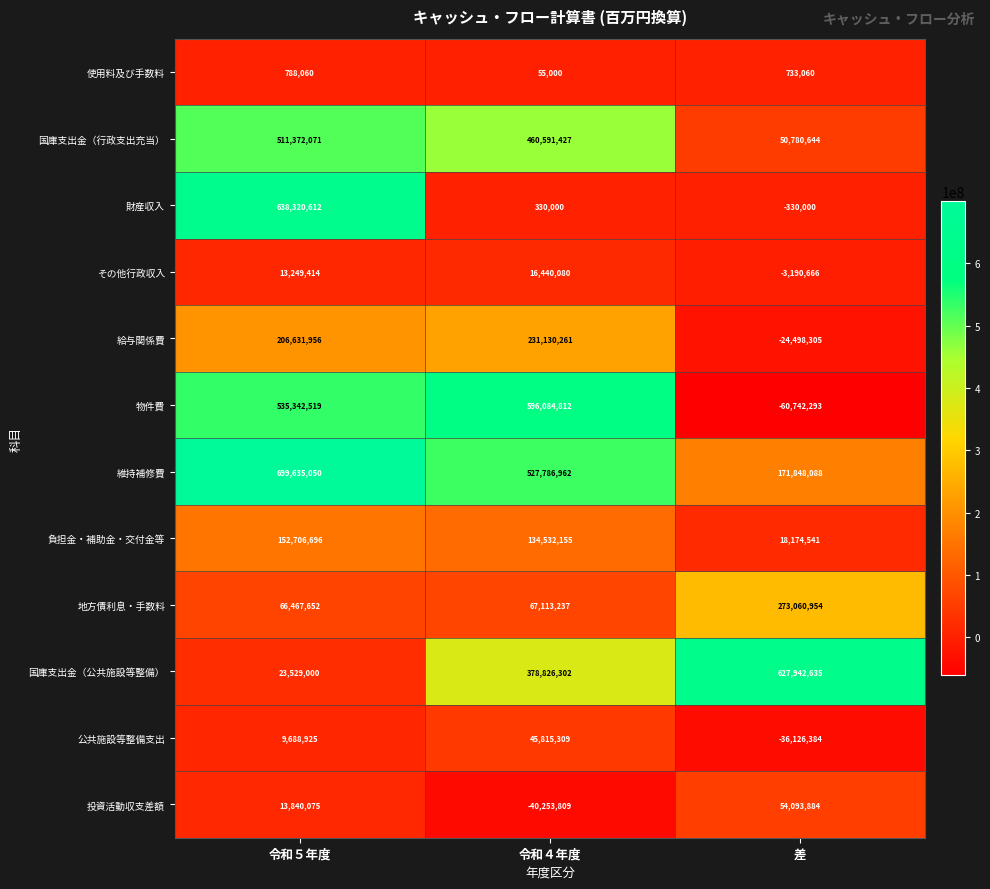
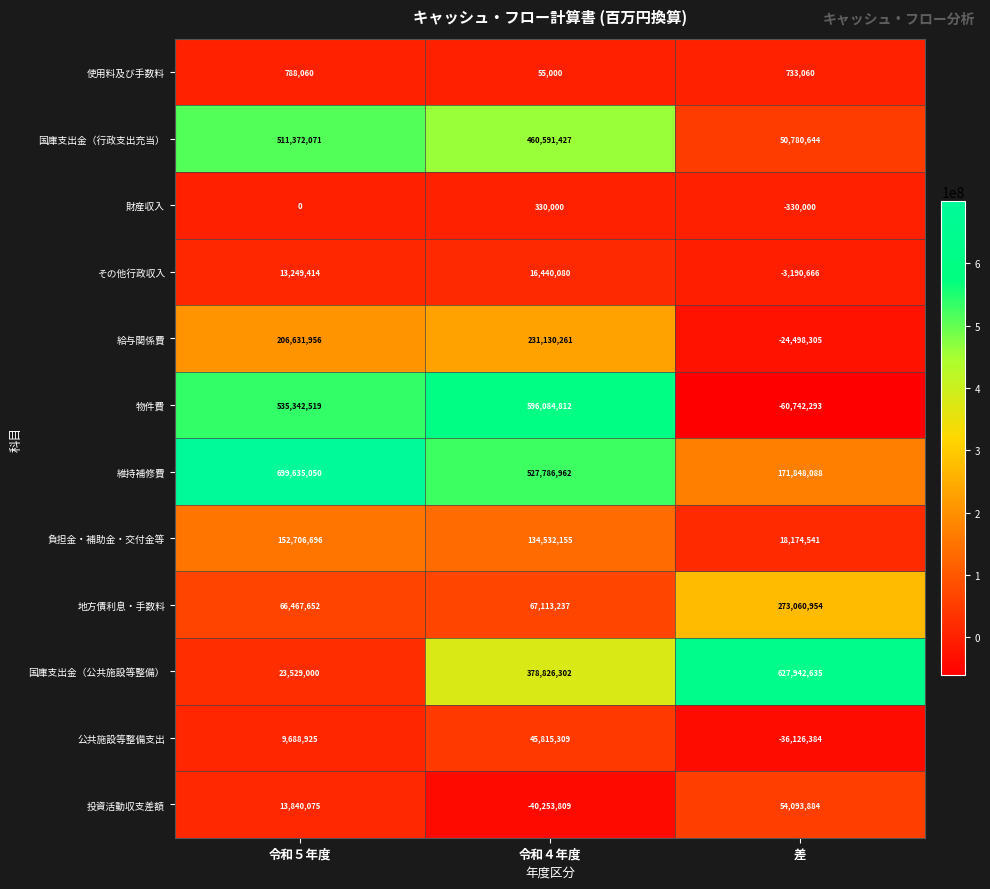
財産収入, 令和５年度: 638,320,612 -> 0
